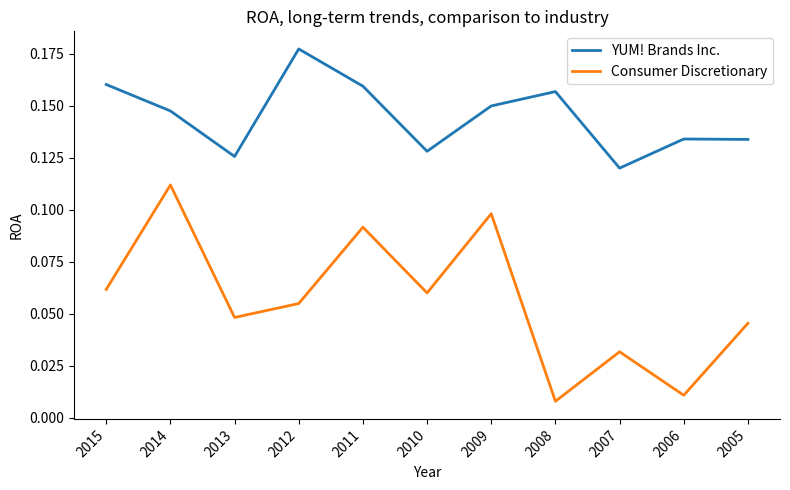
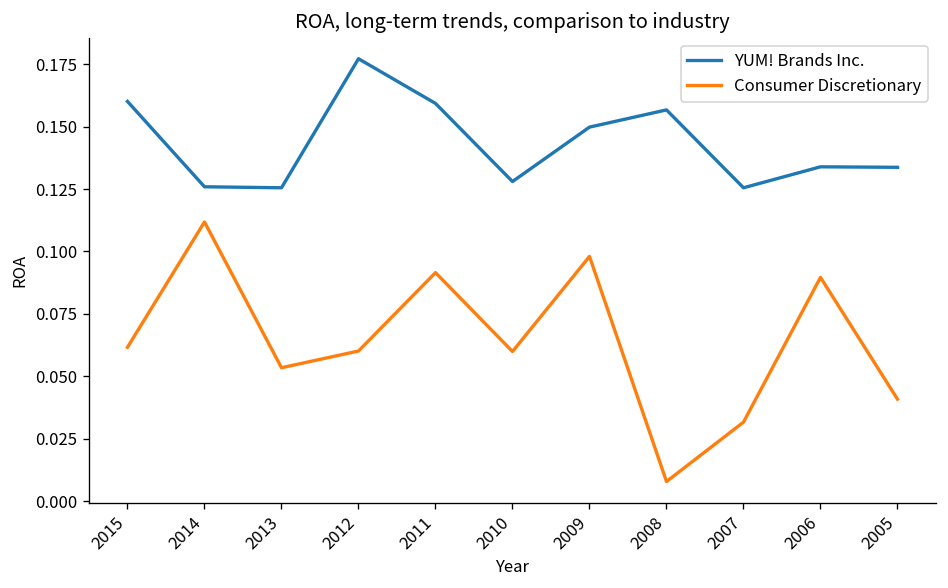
YUM! Brands Inc., 2014: 0.147 -> 0.126
Consumer Discretionary, 2013: 0.048 -> 0.053
Consumer Discretionary, 2012: 0.055 -> 0.060
YUM! Brands Inc., 2007: 0.120 -> 0.126
Consumer Discretionary, 2006: 0.011 -> 0.090
Consumer Discretionary, 2005: 0.045 -> 0.041
